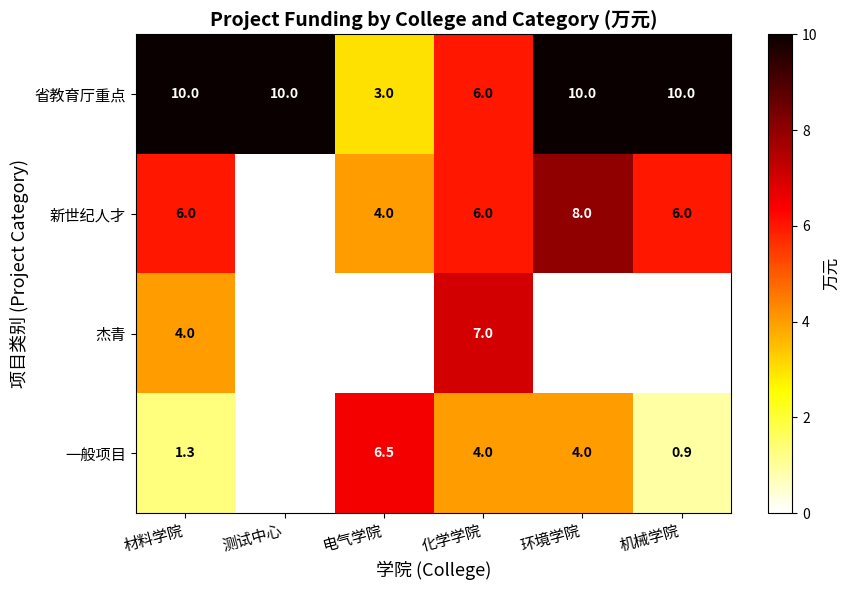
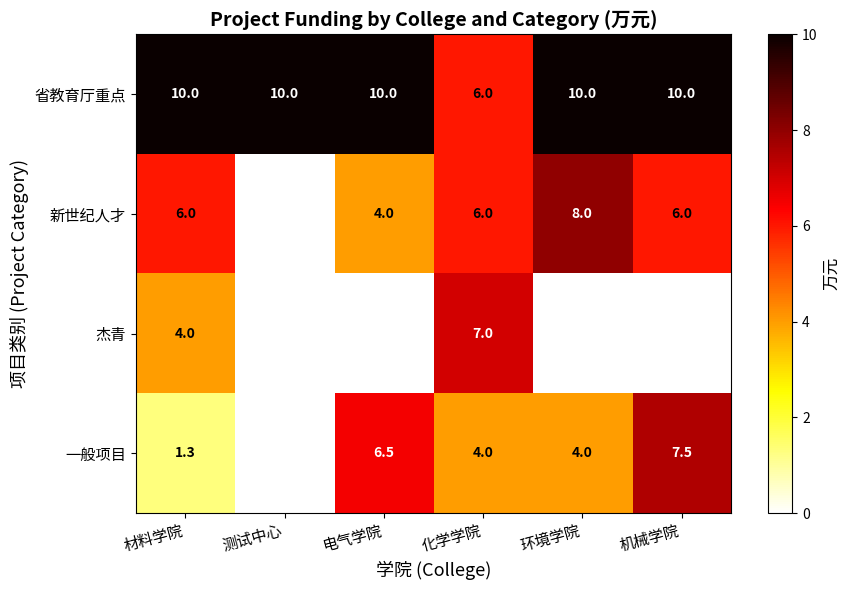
省教育厅重点, 电气学院: 3.0 -> 10.0
一般项目, 机械学院: 0.9 -> 7.5
